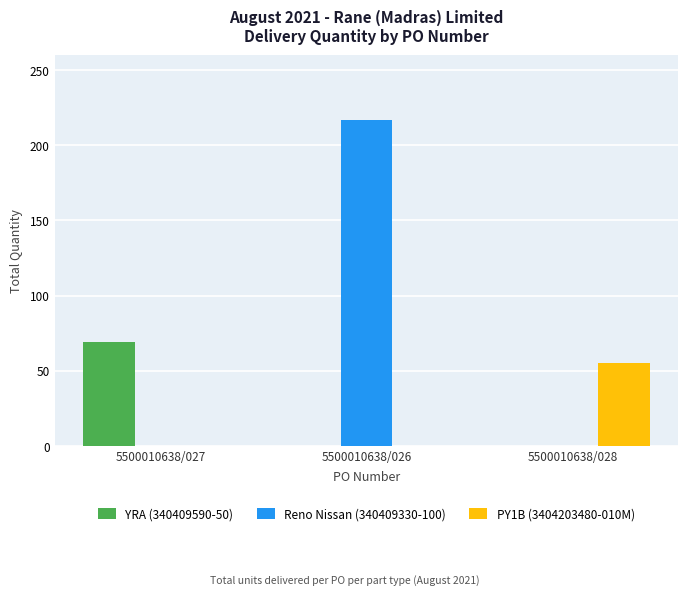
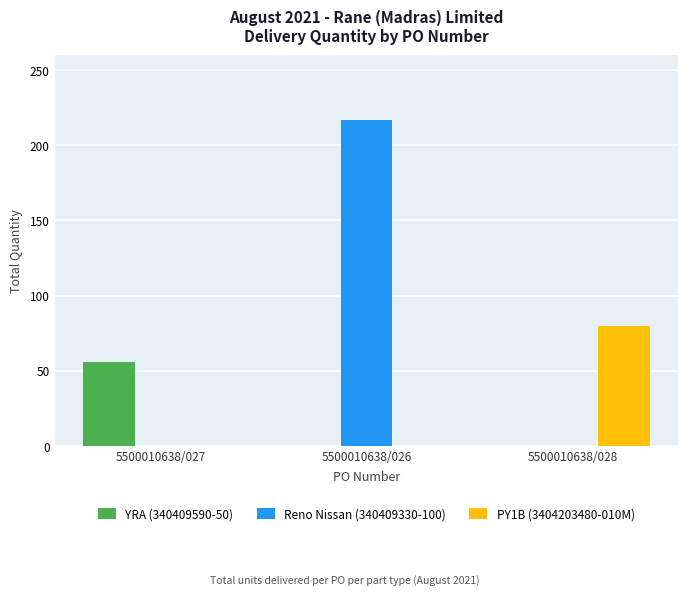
YRA (340409590-50), 5500010638/027: 69 -> 56
PY1B (3404203480-010M), 5500010638/028: 55 -> 80
